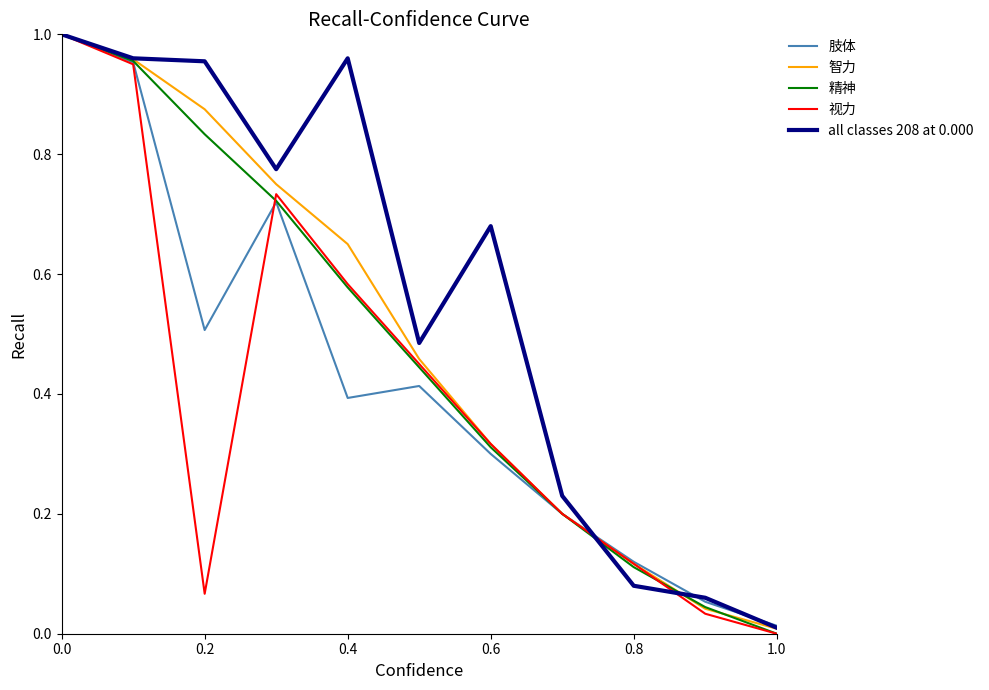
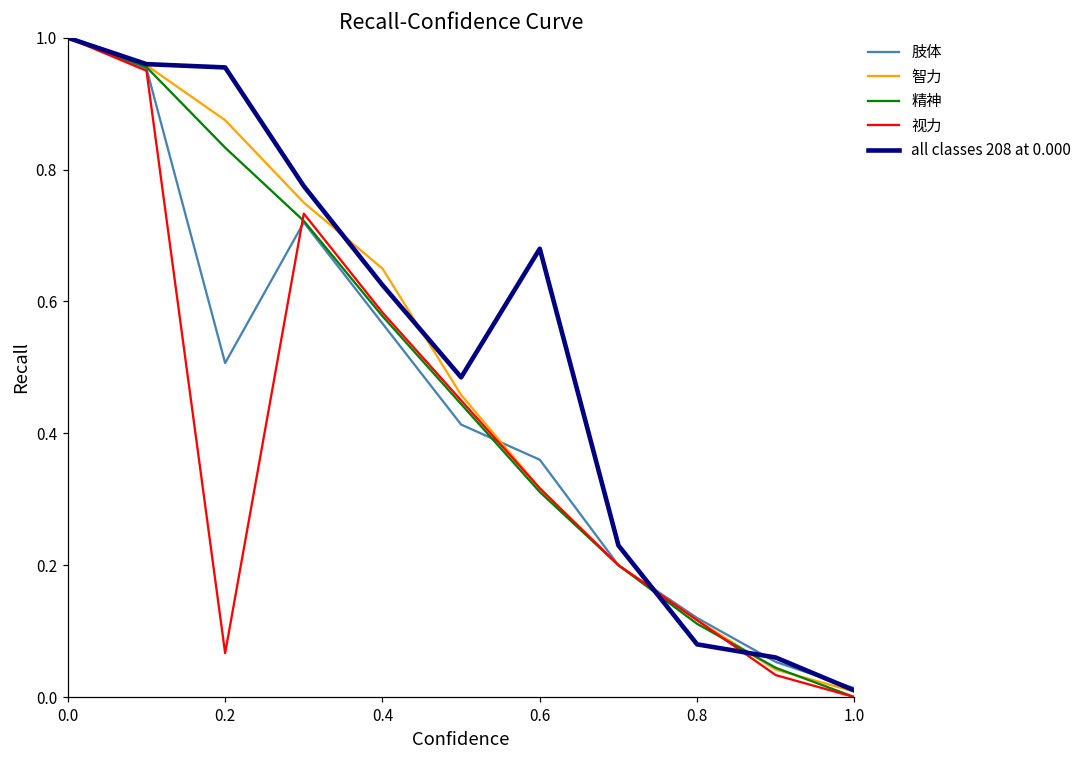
肢体, 0.4: 0.39 -> 0.57
all classes 208 at 0.000, 0.4: 0.96 -> 0.63
肢体, 0.6: 0.30 -> 0.36
